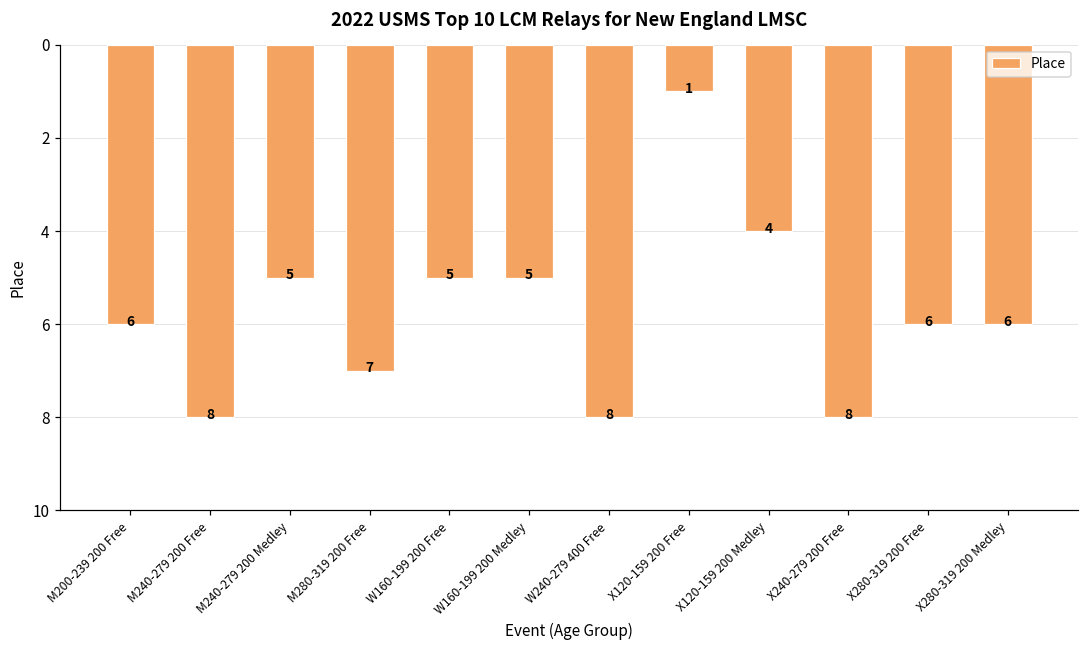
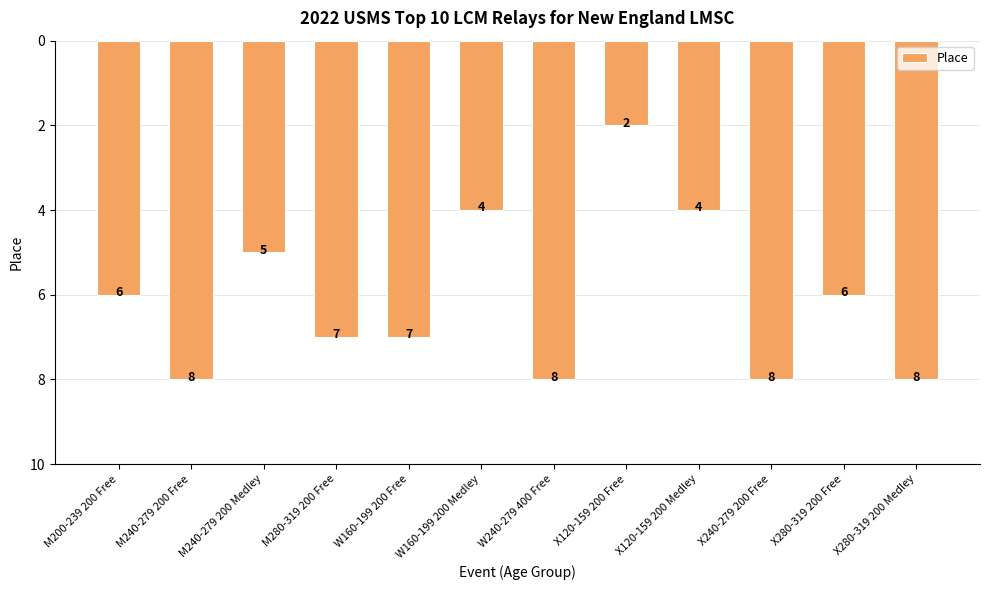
W160-199 200 Free: 5 -> 7
W160-199 200 Medley: 5 -> 4
X120-159 200 Free: 1 -> 2
X280-319 200 Medley: 6 -> 8
